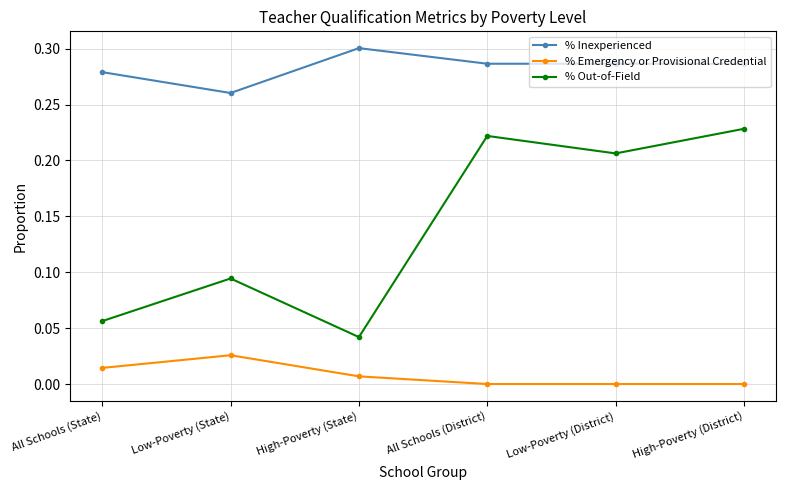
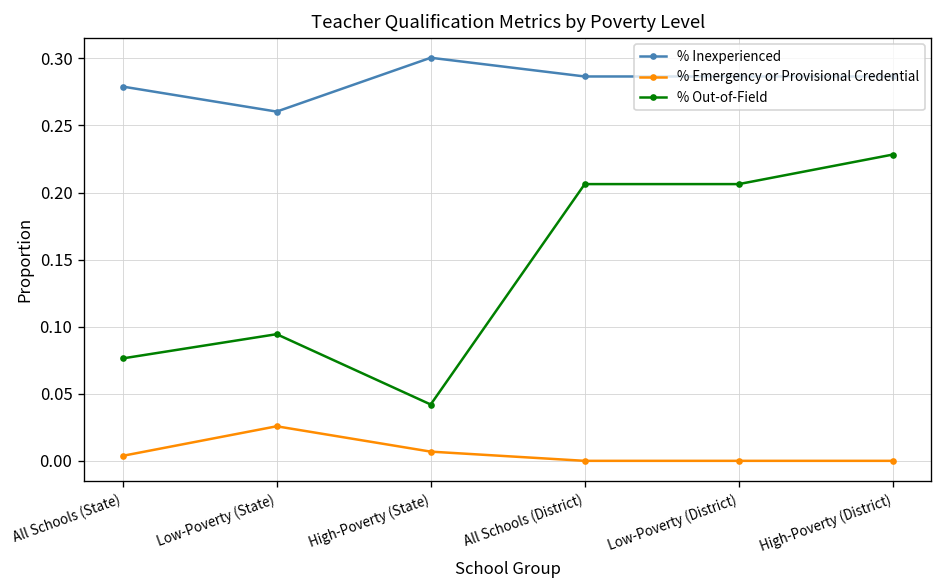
% Emergency or Provisional Credential, All Schools (State): 0.014 -> 0.004
% Out-of-Field, All Schools (State): 0.056 -> 0.076
% Out-of-Field, All Schools (District): 0.222 -> 0.206
